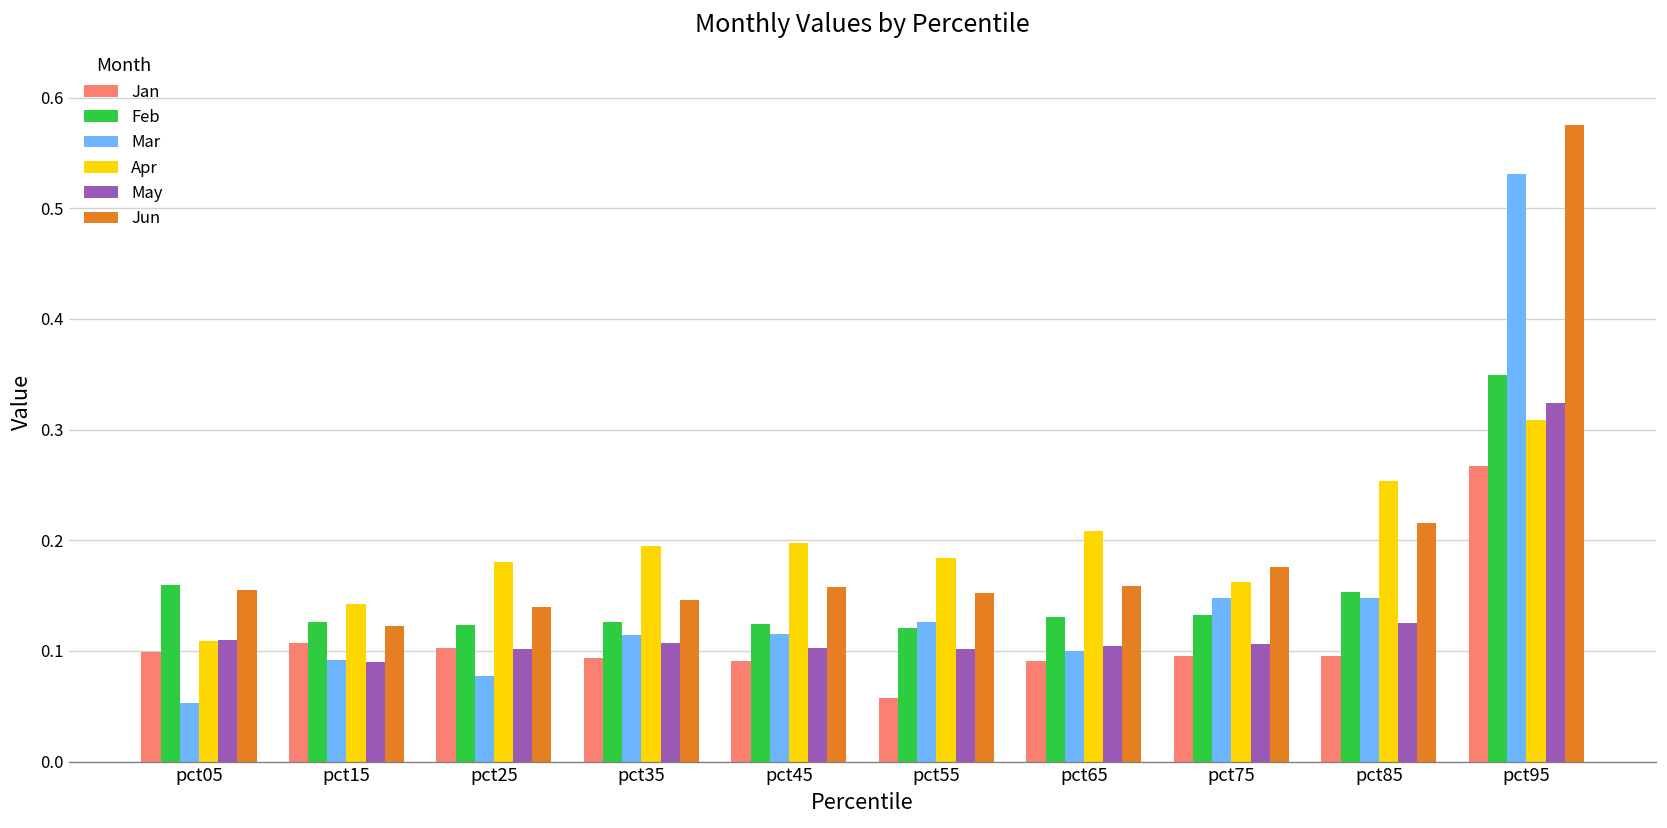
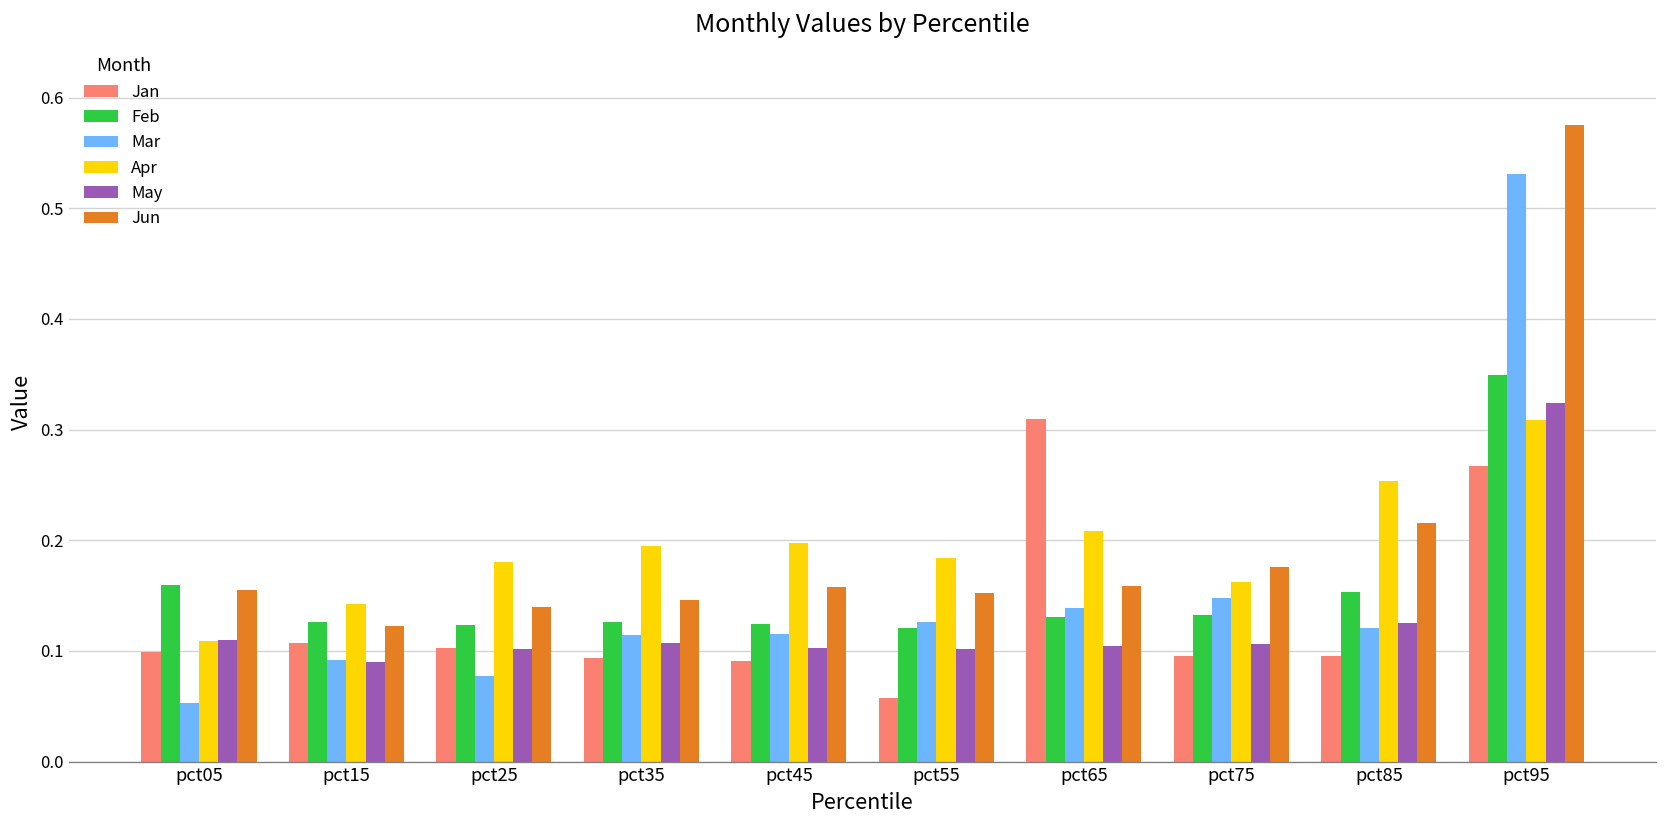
Jan, pct65: 0.09 -> 0.31
Mar, pct65: 0.10 -> 0.14
Mar, pct85: 0.15 -> 0.12
